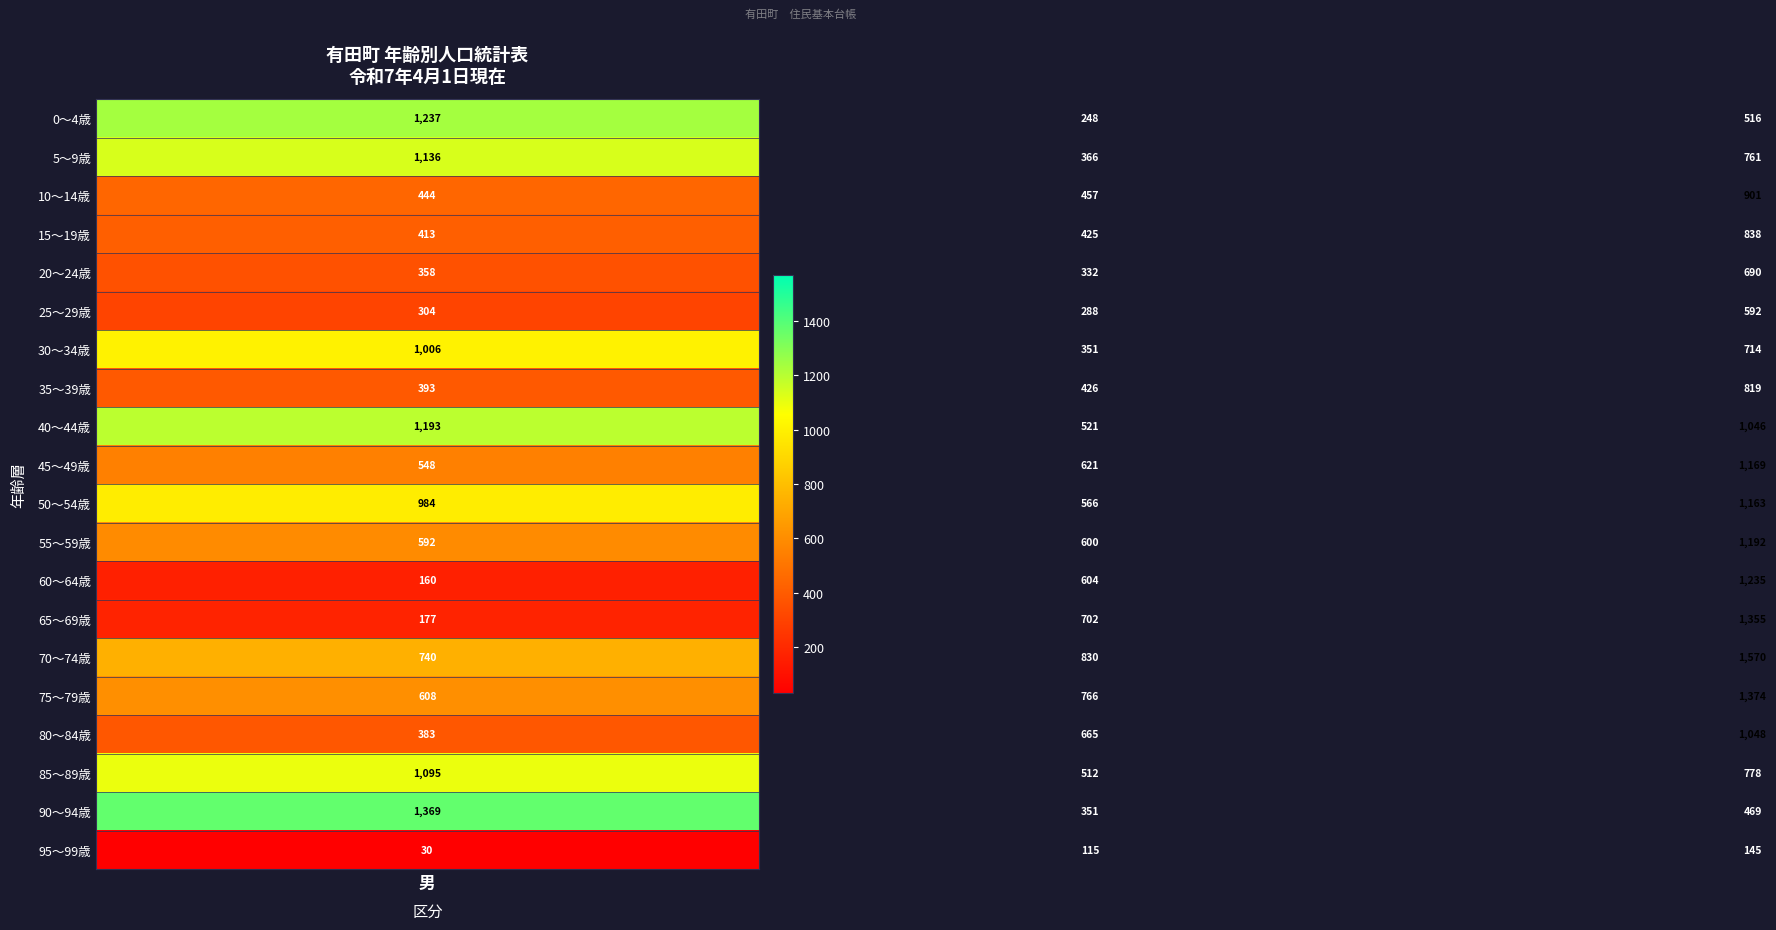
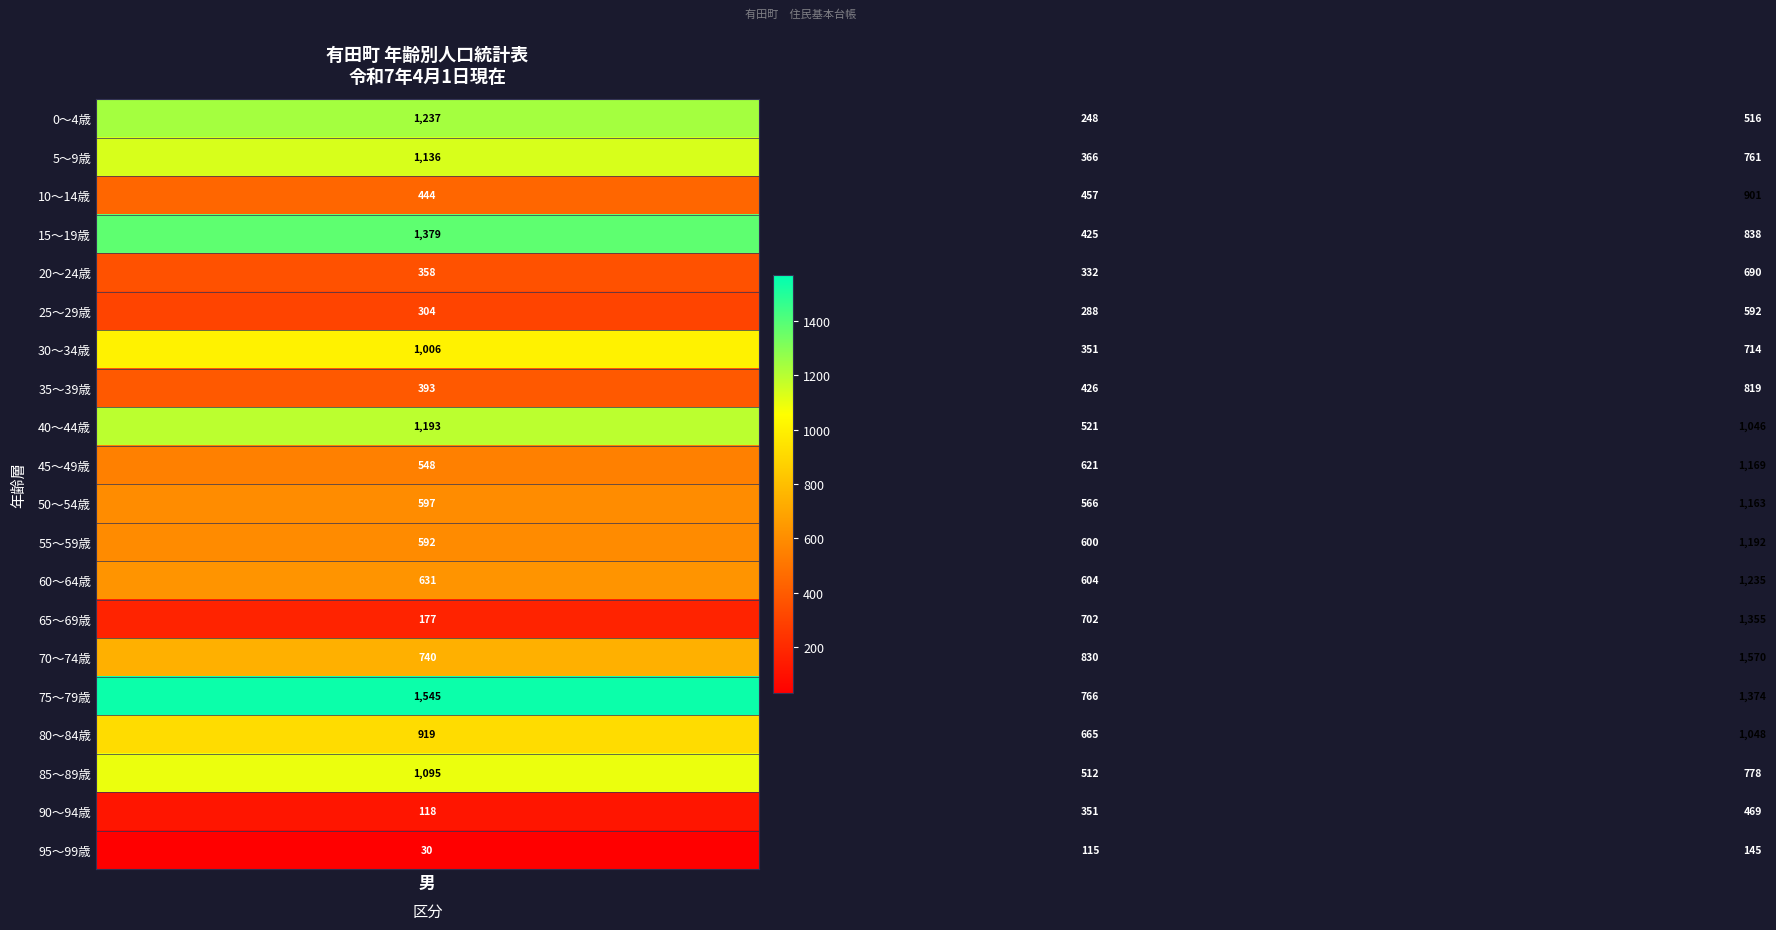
15～19歳, 男: 413 -> 1,379
50～54歳, 男: 984 -> 597
60～64歳, 男: 160 -> 631
75～79歳, 男: 608 -> 1,545
80～84歳, 男: 383 -> 919
90～94歳, 男: 1,369 -> 118
